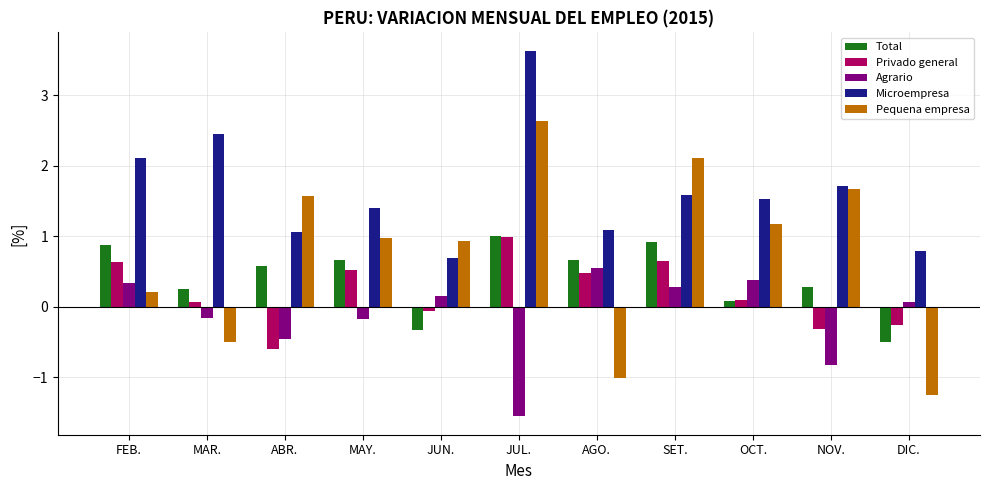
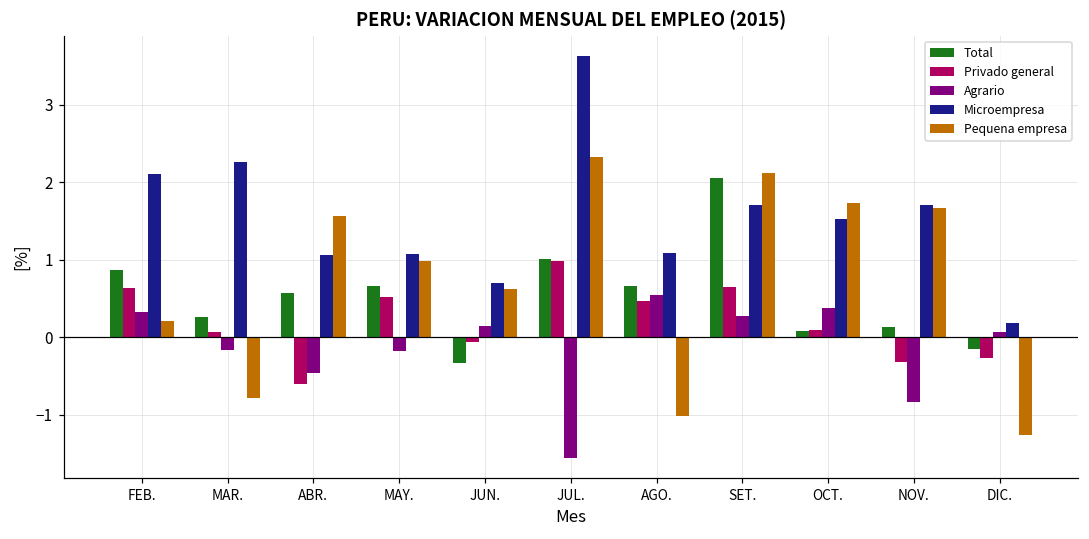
Microempresa, MAR.: 2.5 -> 2.3
Pequena empresa, MAR.: -0.5 -> -0.8
Microempresa, MAY.: 1.4 -> 1.1
Pequena empresa, JUN.: 0.9 -> 0.6
Pequena empresa, JUL.: 2.6 -> 2.3
Total, SET.: 0.9 -> 2.1
Microempresa, SET.: 1.6 -> 1.7
Pequena empresa, OCT.: 1.2 -> 1.7
Total, NOV.: 0.3 -> 0.1
Total, DIC.: -0.5 -> -0.2
Microempresa, DIC.: 0.8 -> 0.2
